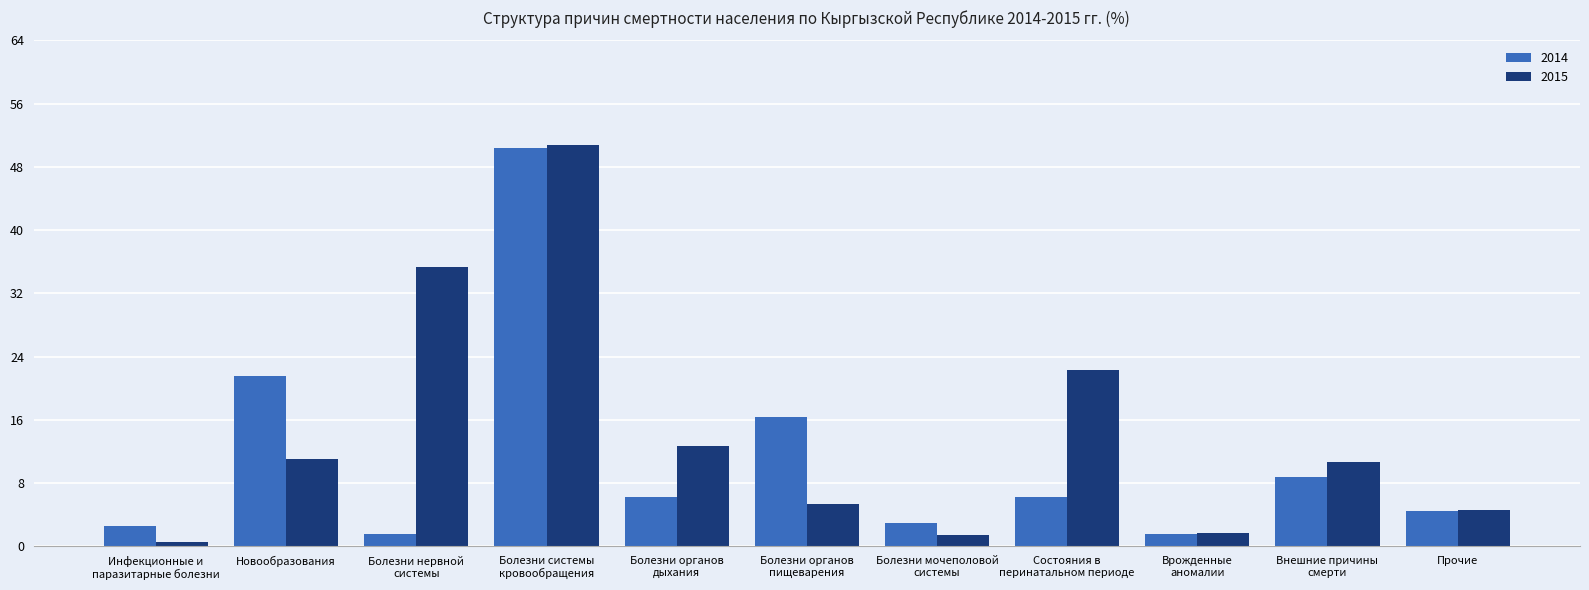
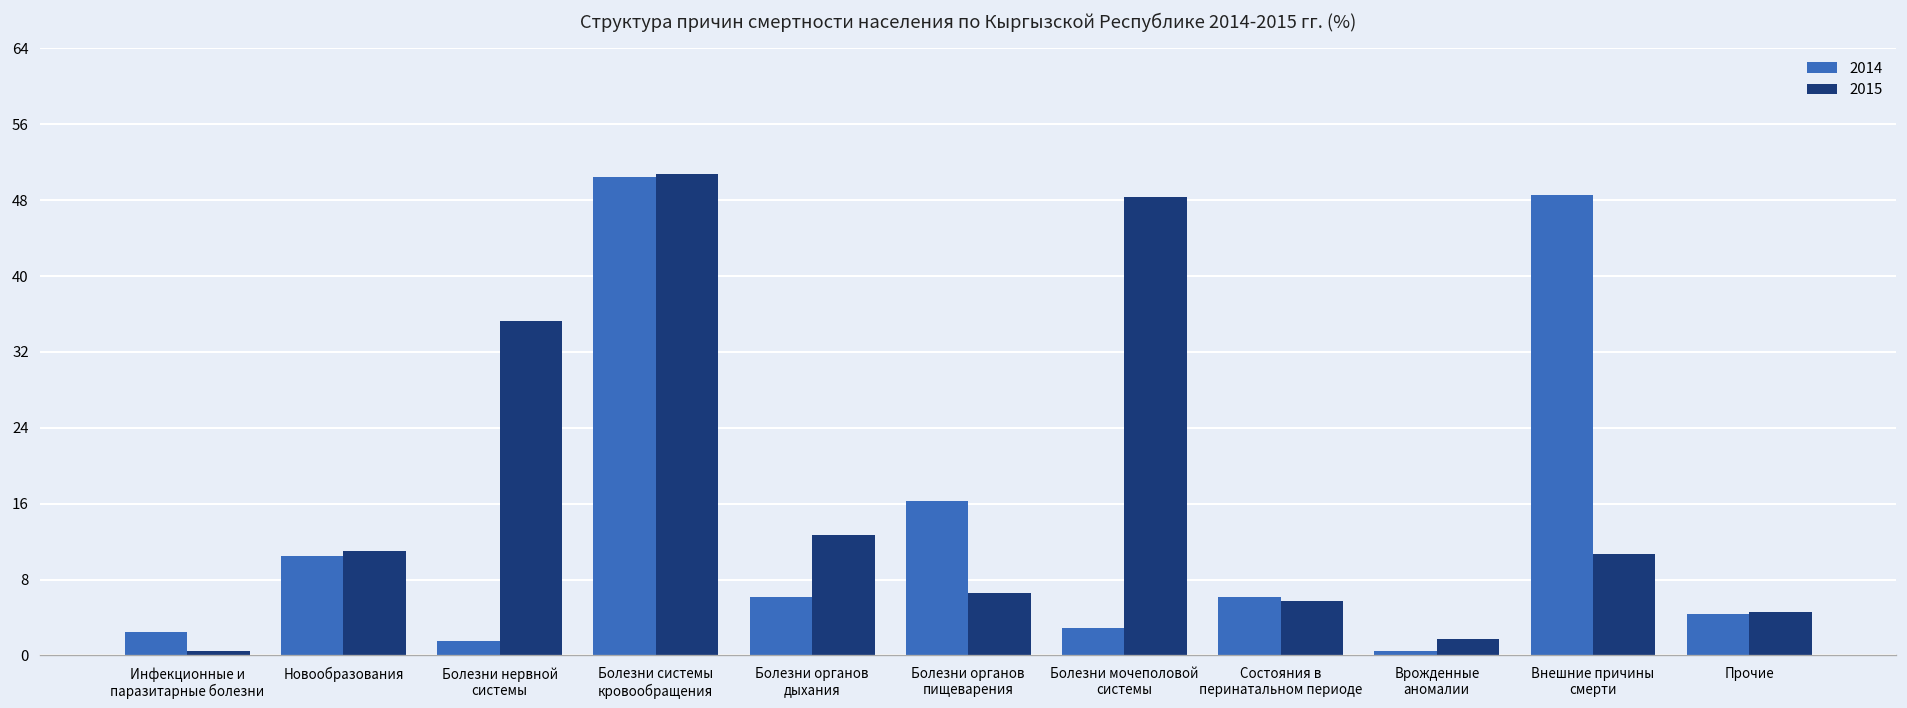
2014, Новообразования: 22 -> 11
2015, Болезни органов пищеварения: 5 -> 7
2015, Болезни мочеполовой системы: 1 -> 48
2015, Состояния в перинатальном периоде: 22 -> 6
2014, Врожденные аномалии: 2 -> 1
2014, Внешние причины смерти: 9 -> 49
